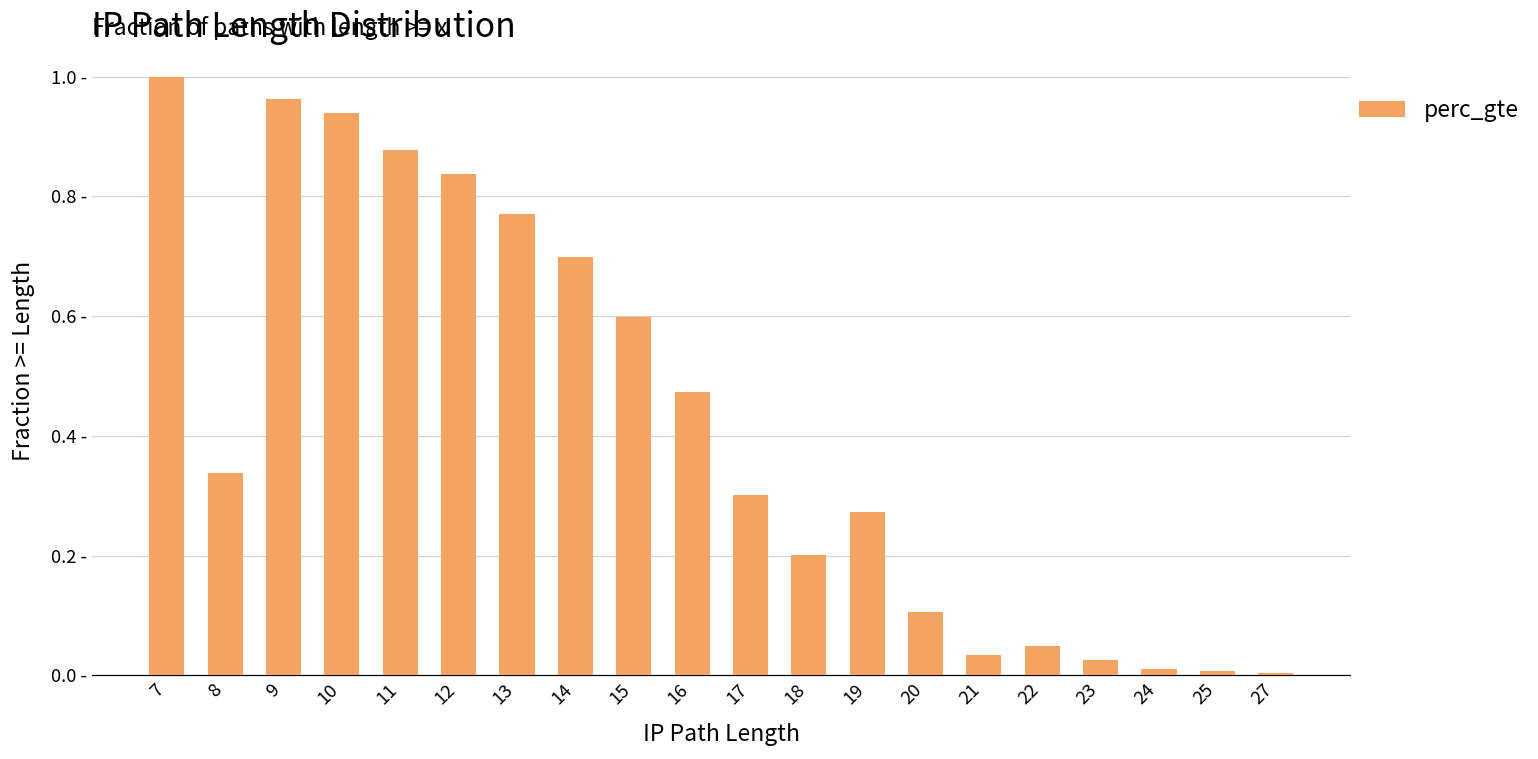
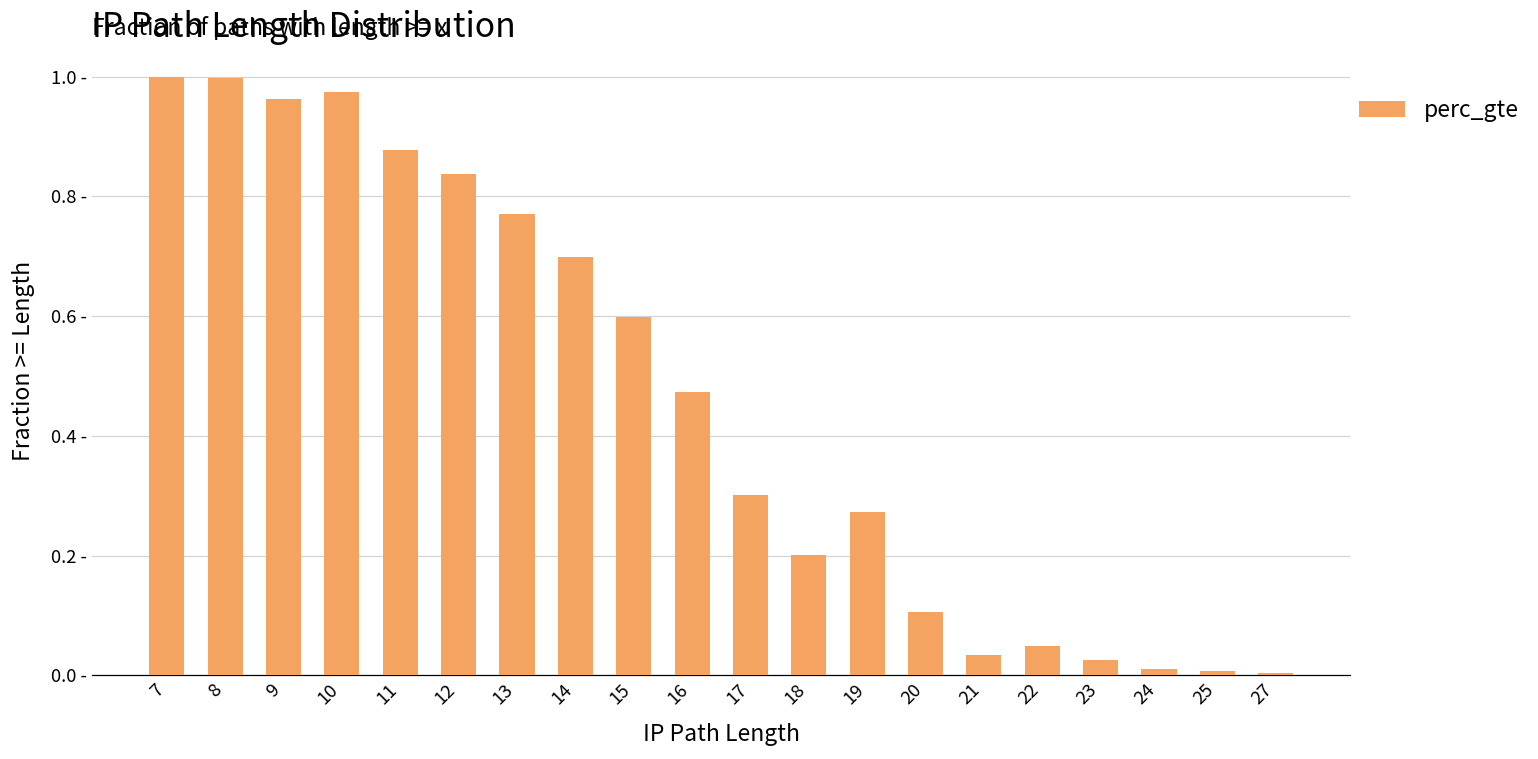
8: 0.34 - -> 1.00 -
10: 0.94 - -> 0.97 -
